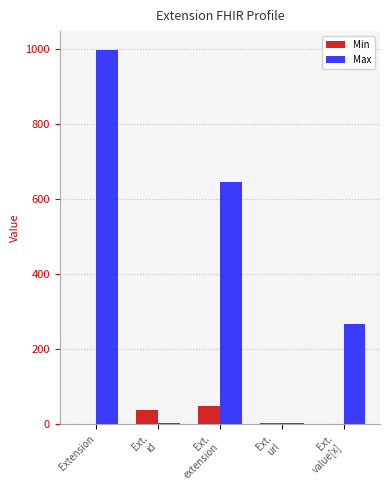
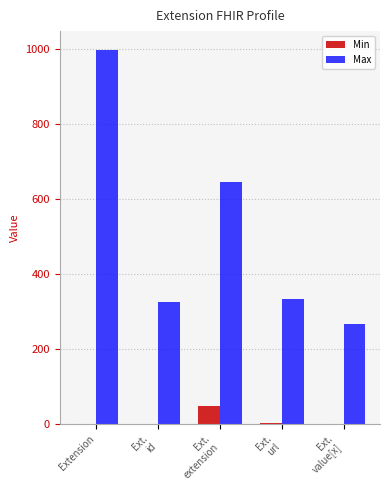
Min, Ext. id: 40 -> 0
Max, Ext. id: 0 -> 330
Max, Ext. url: 0 -> 330
